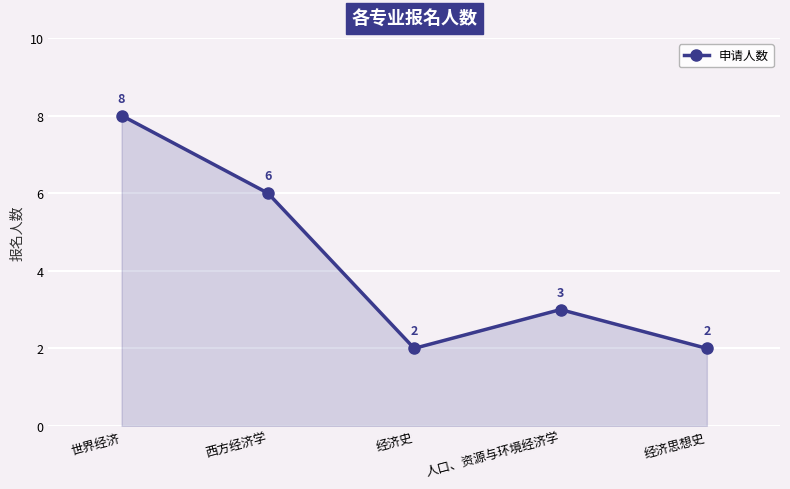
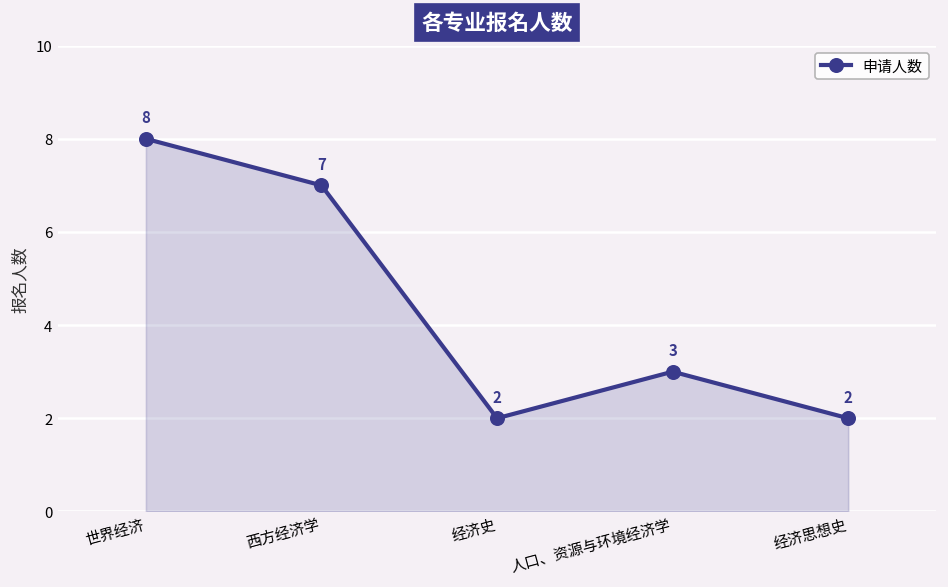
西方经济学: 6 -> 7
